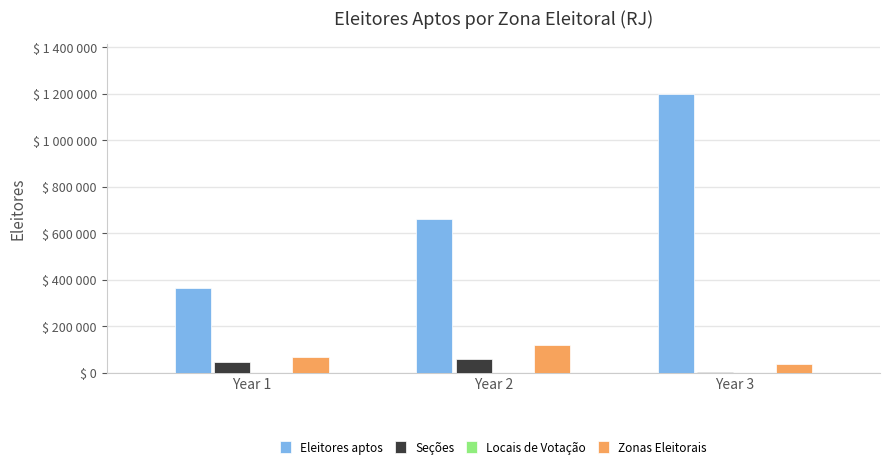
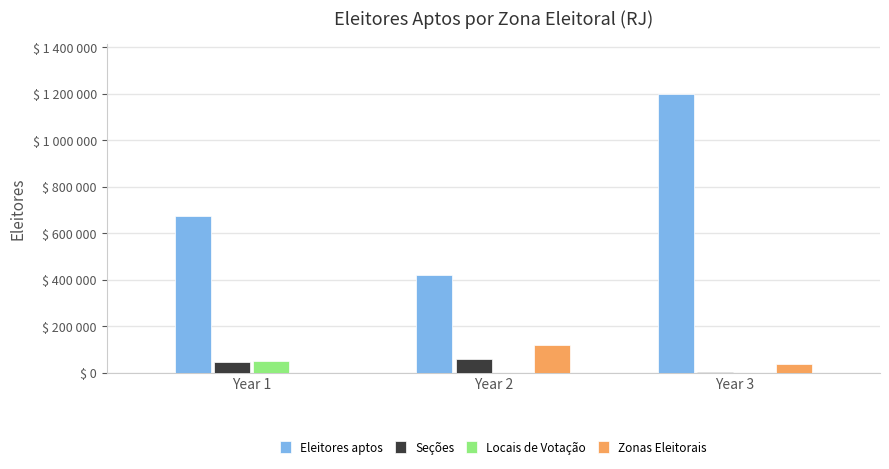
Eleitores aptos, Year 1: $ 360000 -> $ 670000
Locais de Votação, Year 1: $ 0 -> $ 50000
Zonas Eleitorais, Year 1: $ 70000 -> $ 0
Eleitores aptos, Year 2: $ 660000 -> $ 420000
